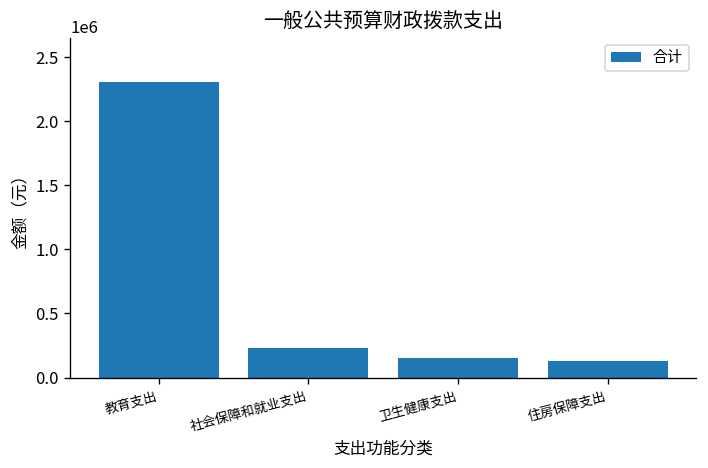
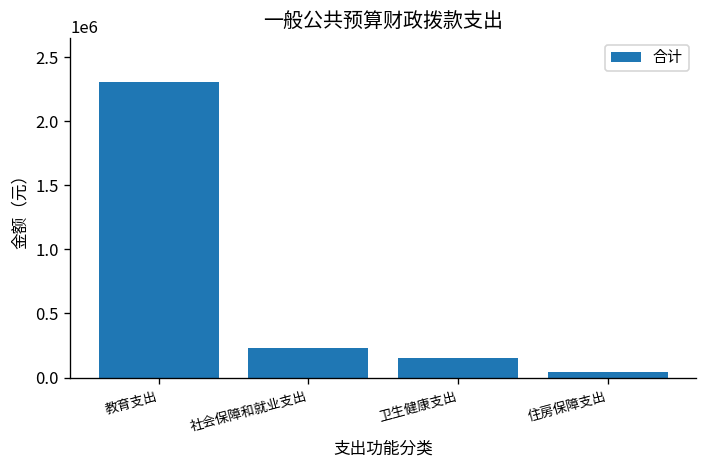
住房保障支出: 130000 -> 40000
